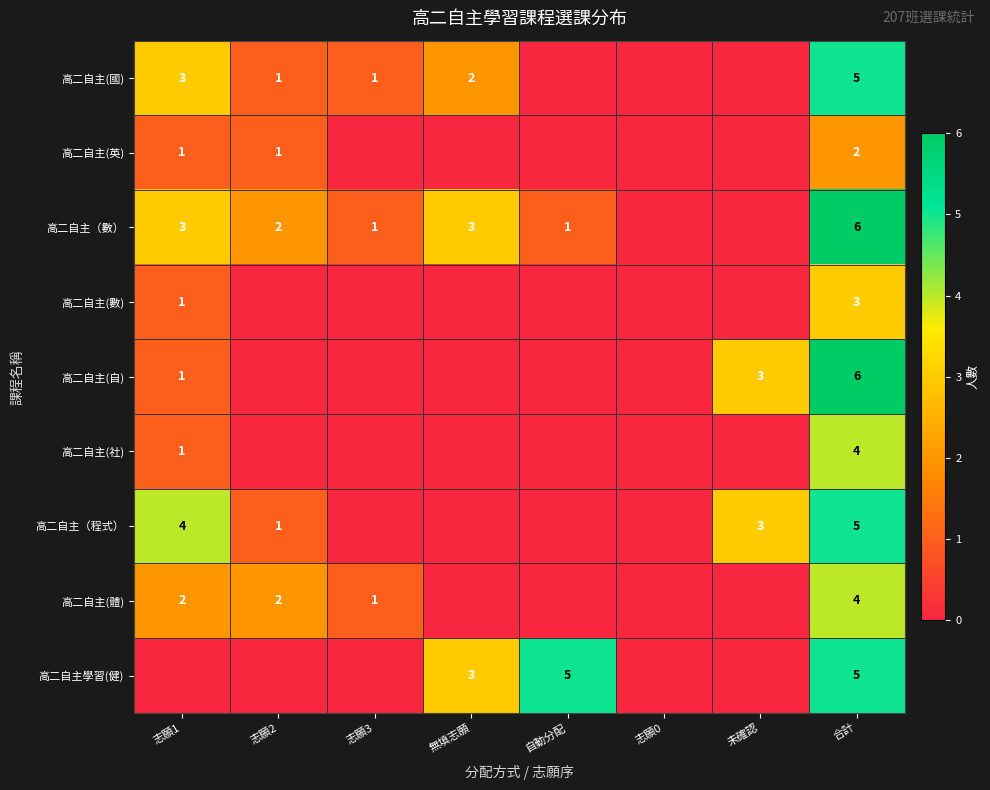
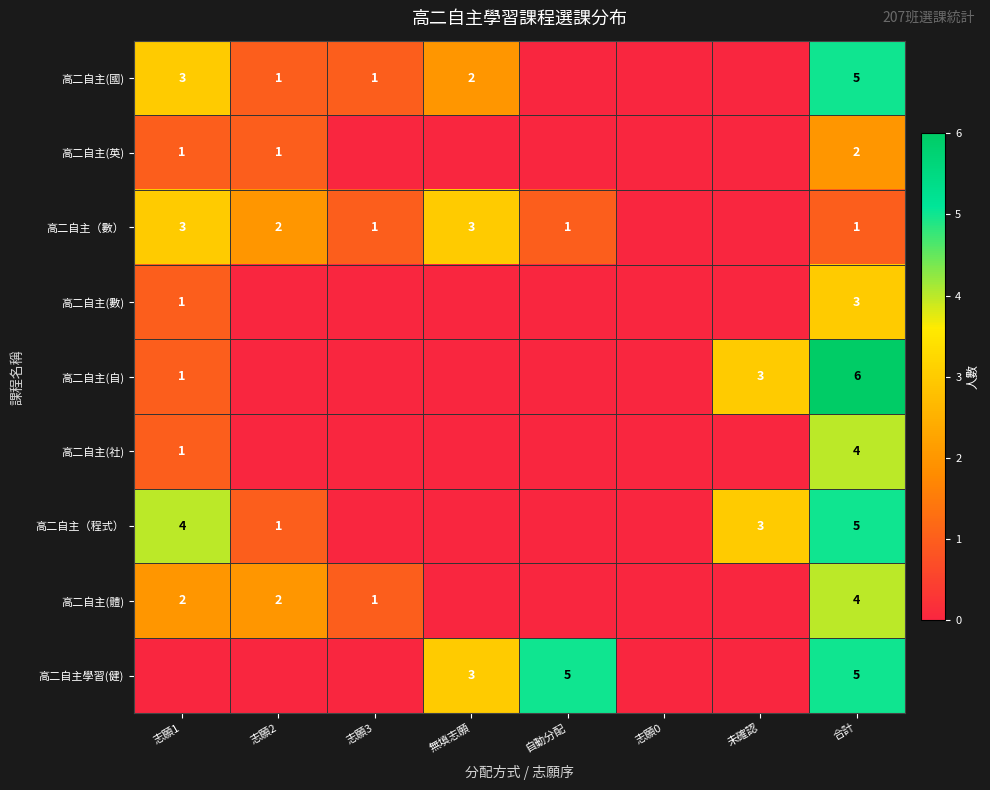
高二自主（數）, 合計: 6 -> 1
